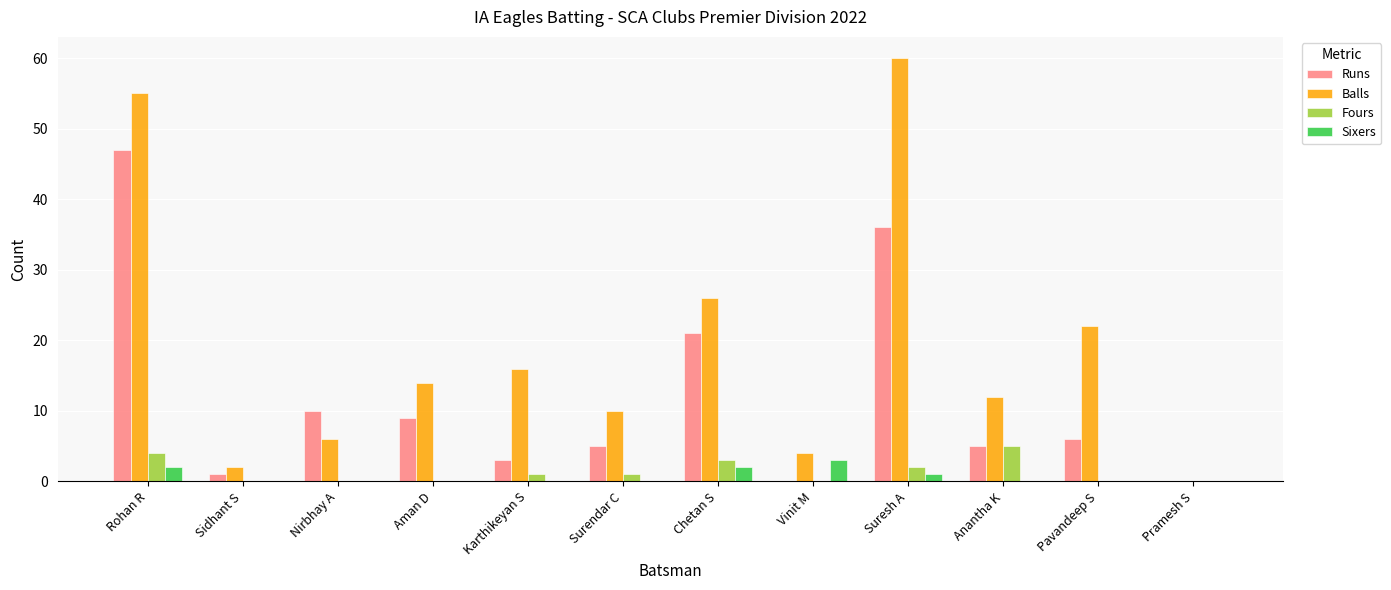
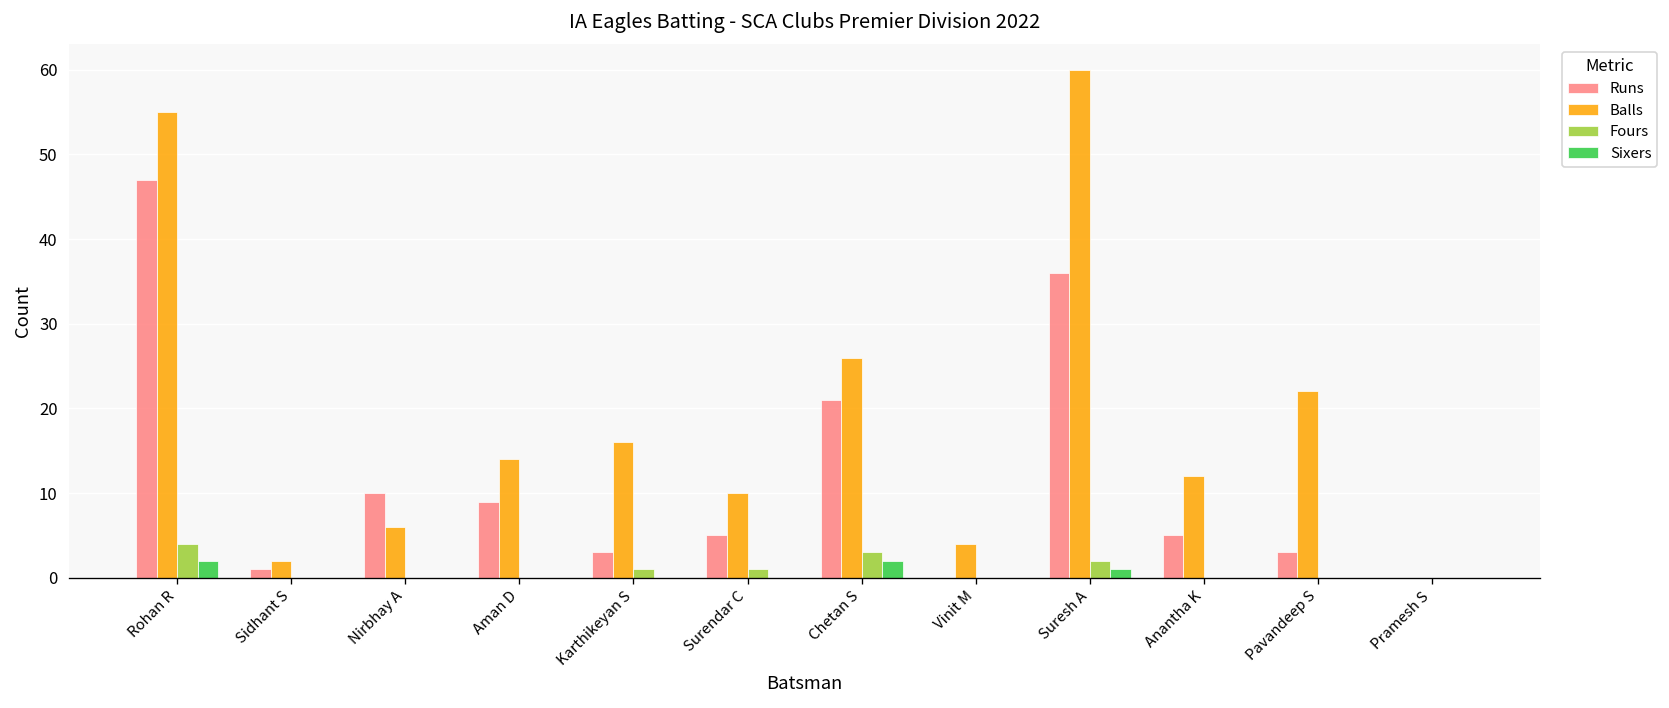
Sixers, Vinit M: 3 -> 0
Fours, Anantha K: 5 -> 0
Runs, Pavandeep S: 6 -> 3
